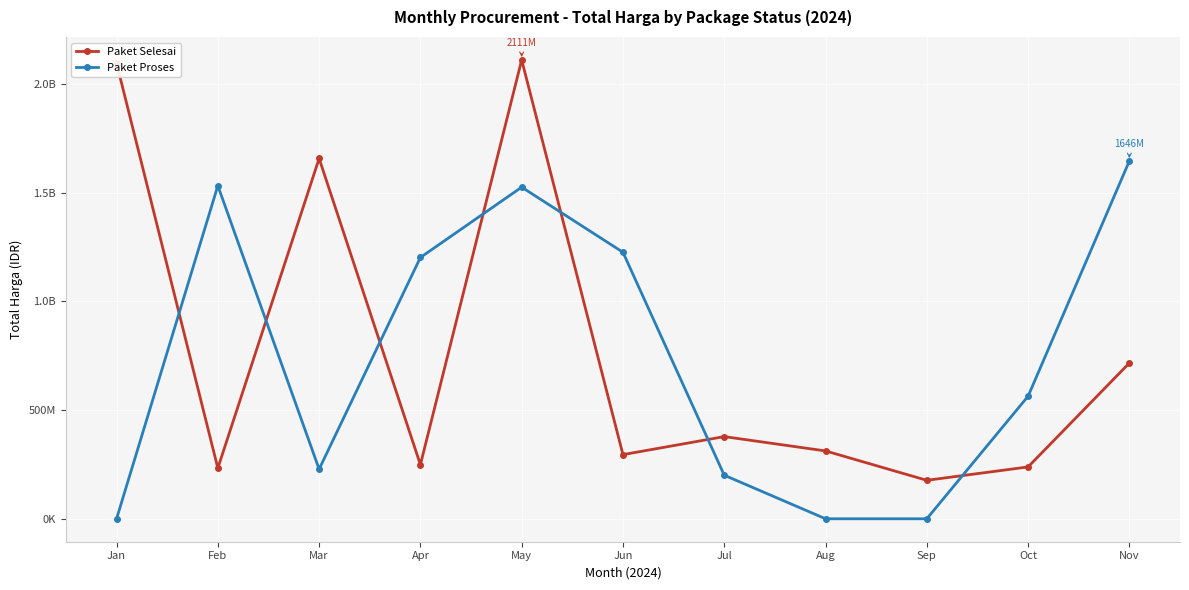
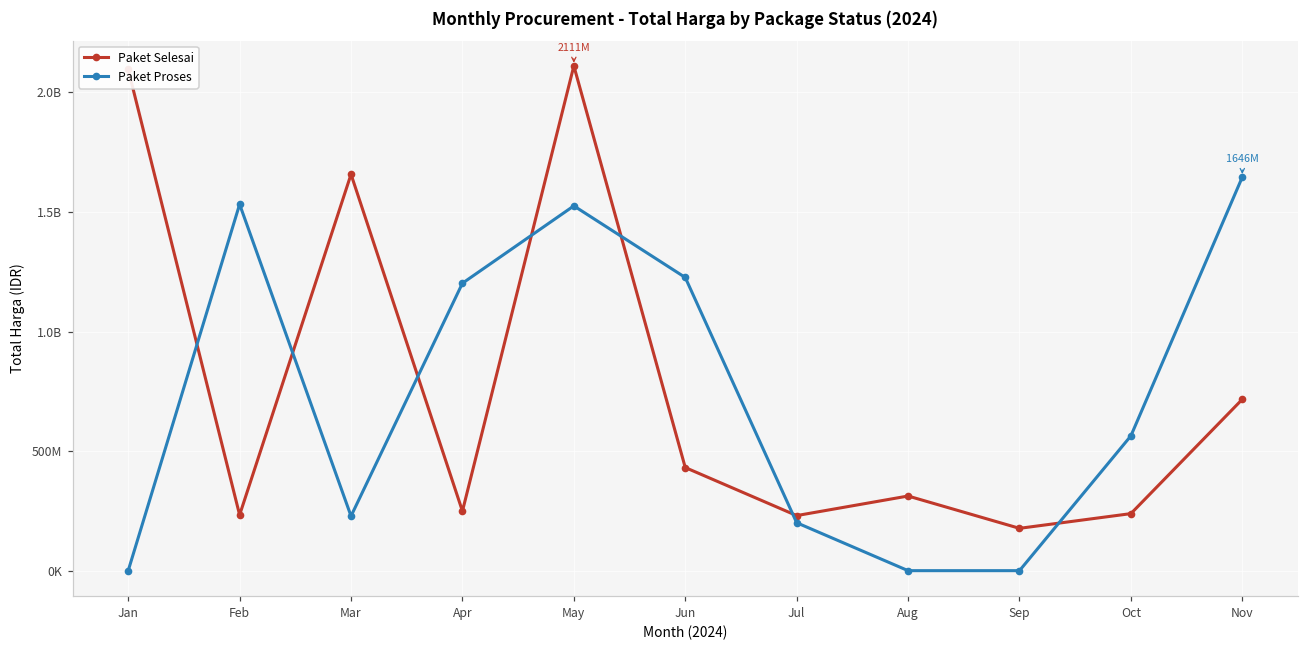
Paket Selesai, Jun: 300000000 -> 430000000
Paket Selesai, Jul: 380000000 -> 230000000
